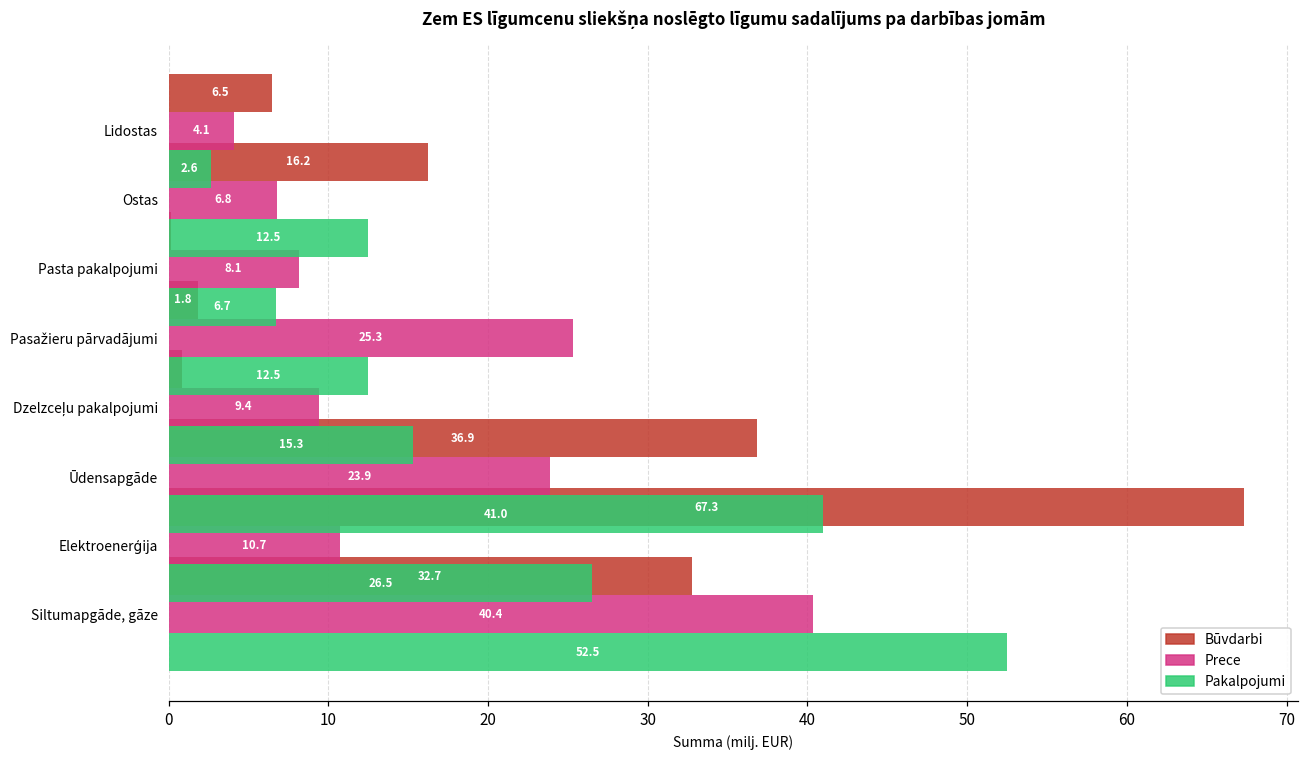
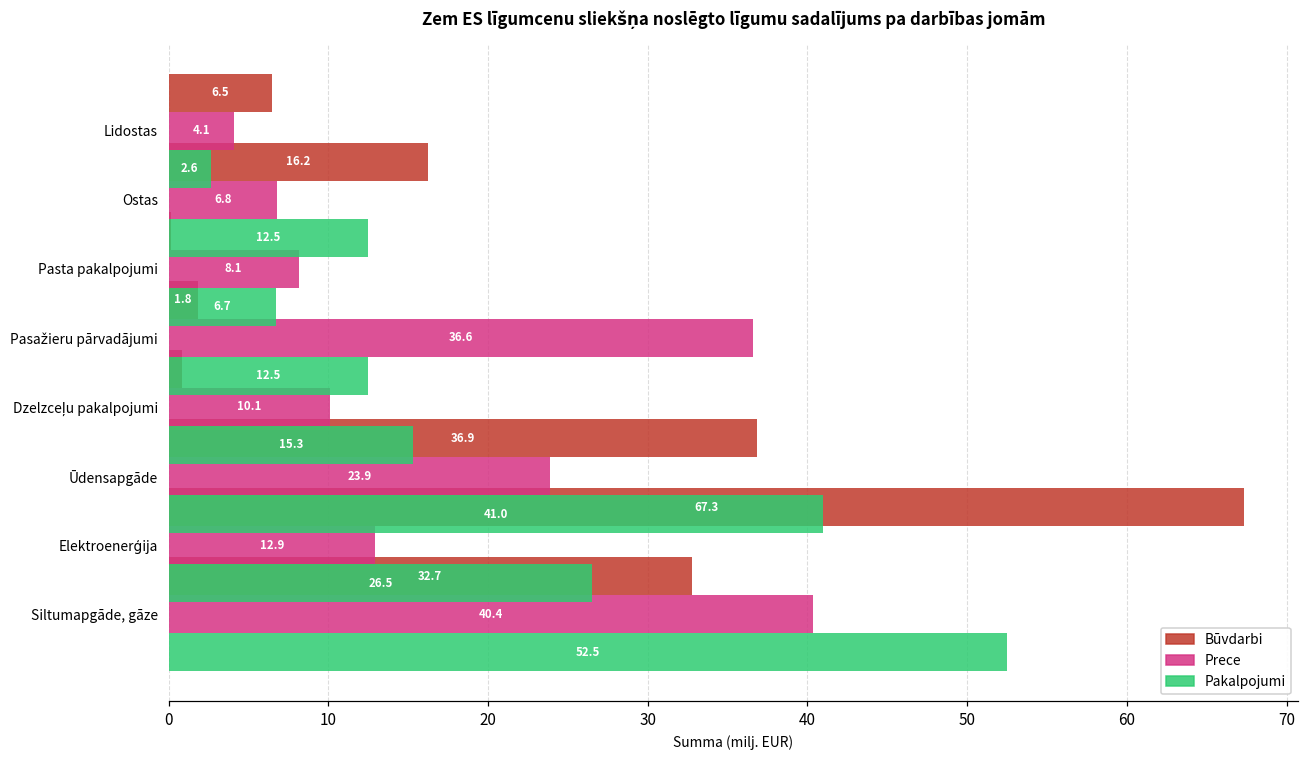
Prece, Pasažieru pārvadājumi: 25.3 -> 36.6
Prece, Dzelzceļu pakalpojumi: 9.4 -> 10.1
Prece, Elektroenerģija: 10.7 -> 12.9
